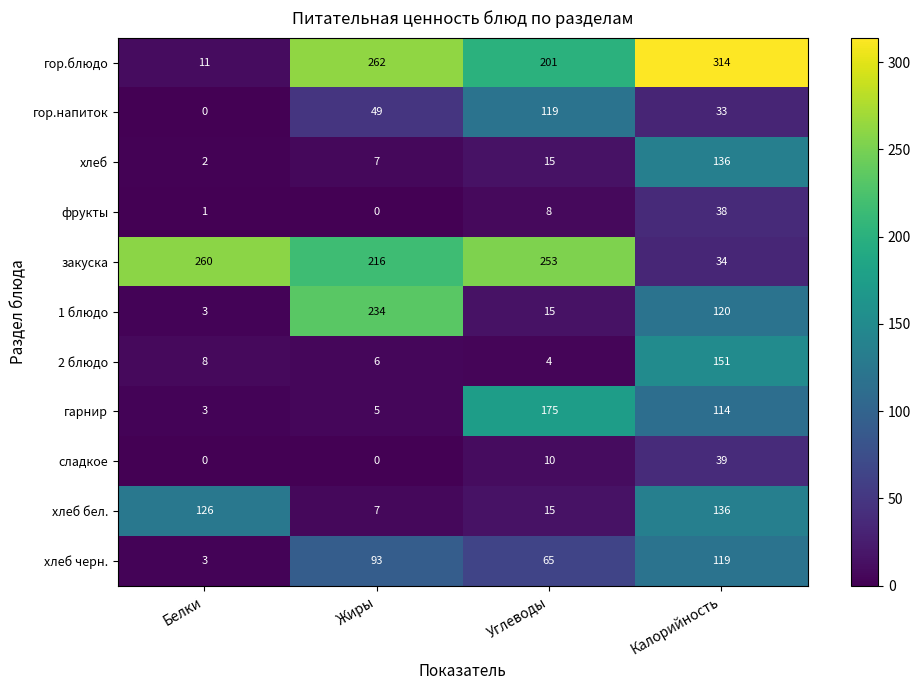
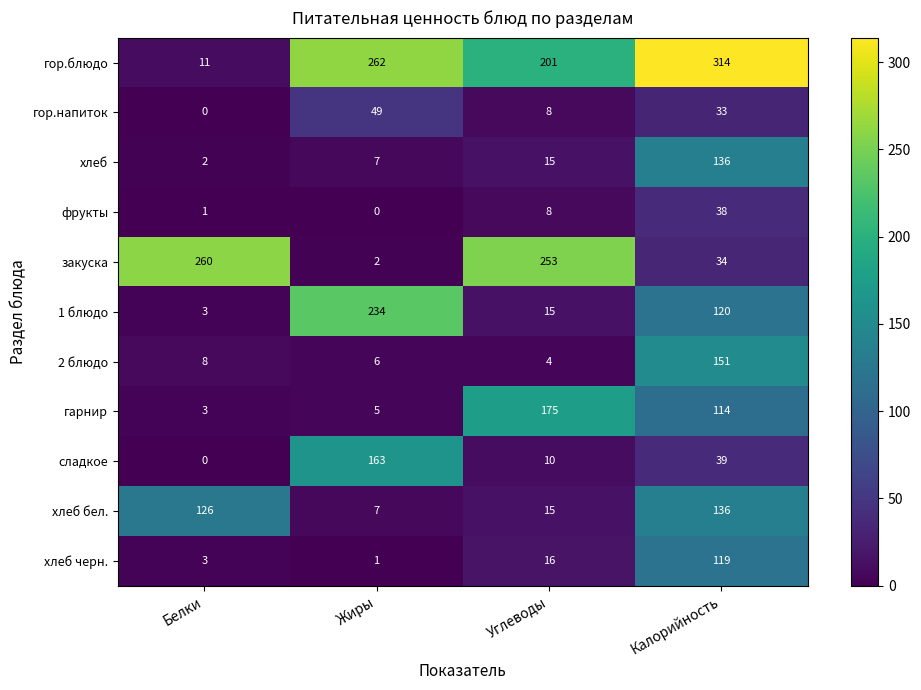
гор.напиток, Углеводы: 119 -> 8
закуска, Жиры: 216 -> 2
сладкое, Жиры: 0 -> 163
хлеб черн., Жиры: 93 -> 1
хлеб черн., Углеводы: 65 -> 16
